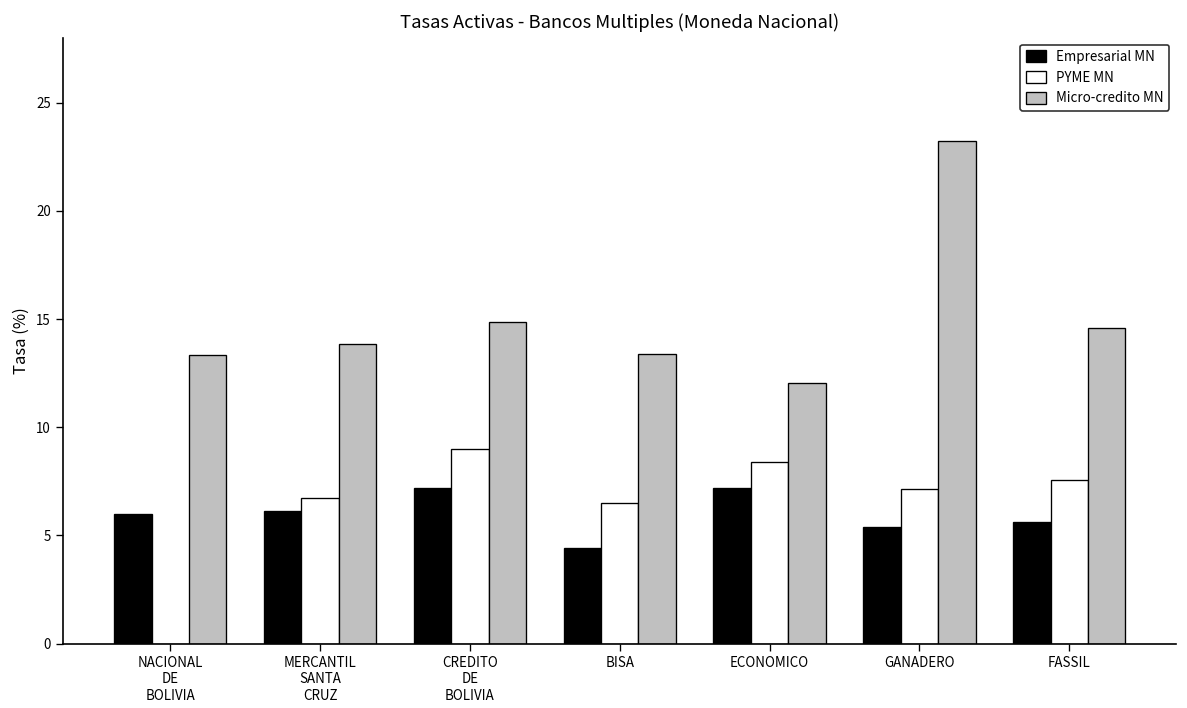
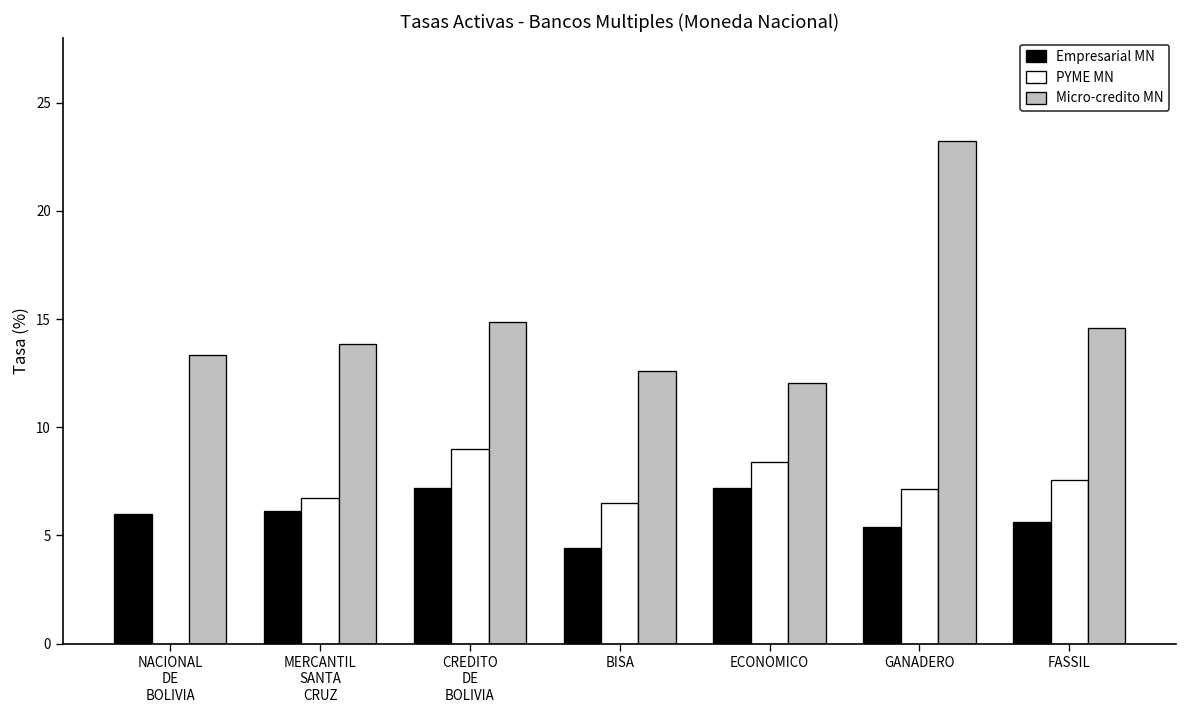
Micro-credito MN, BISA: 13.4 -> 12.6
